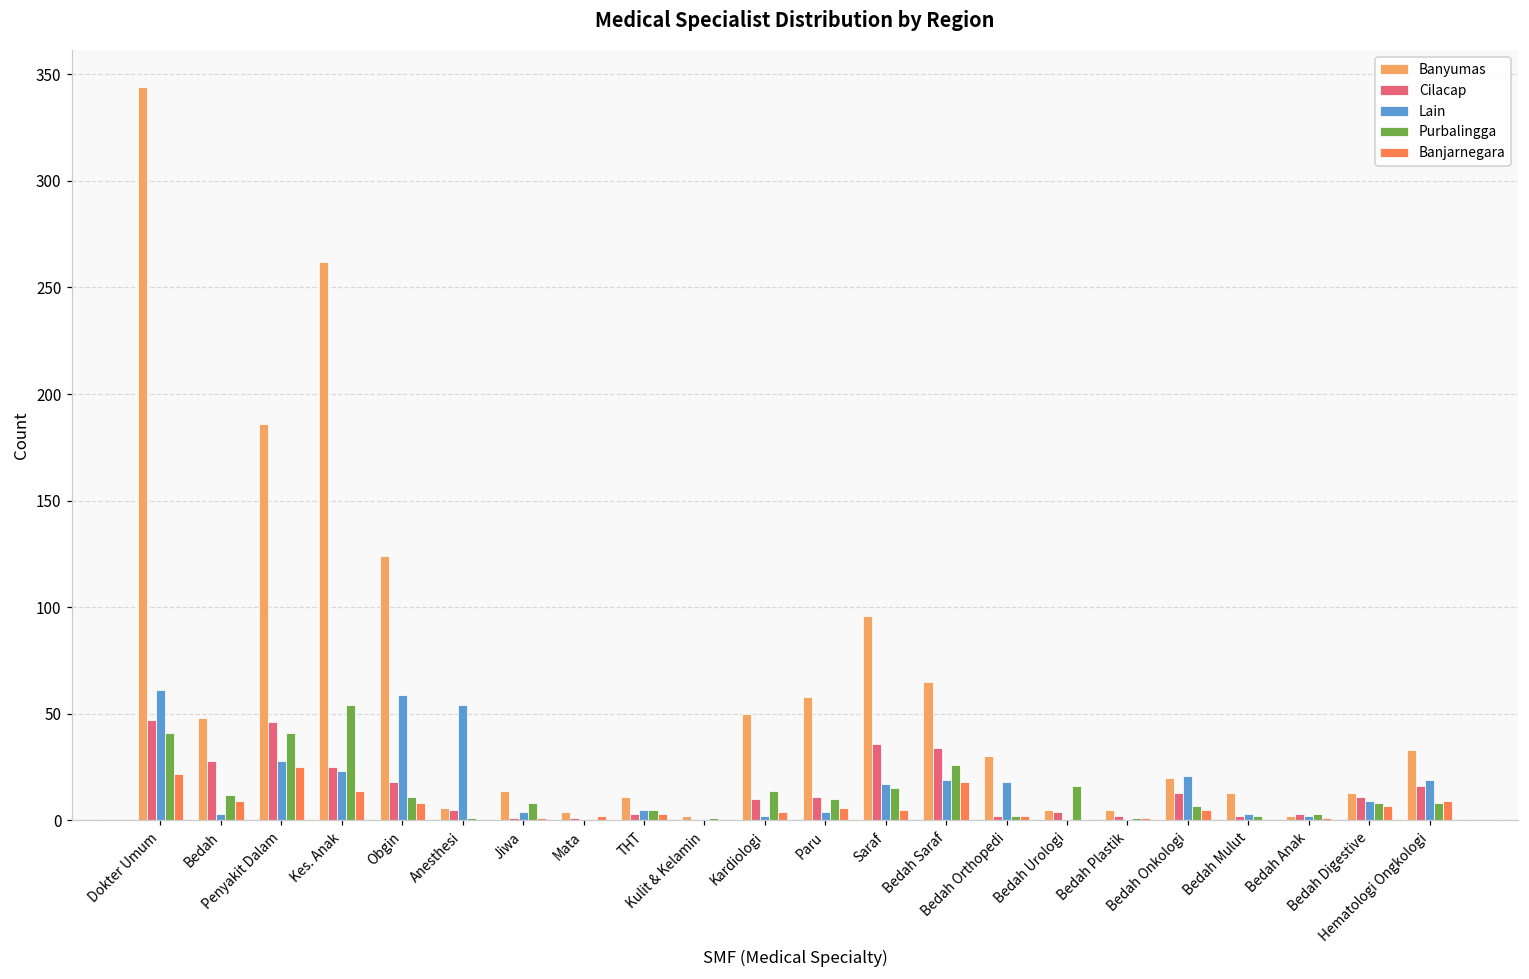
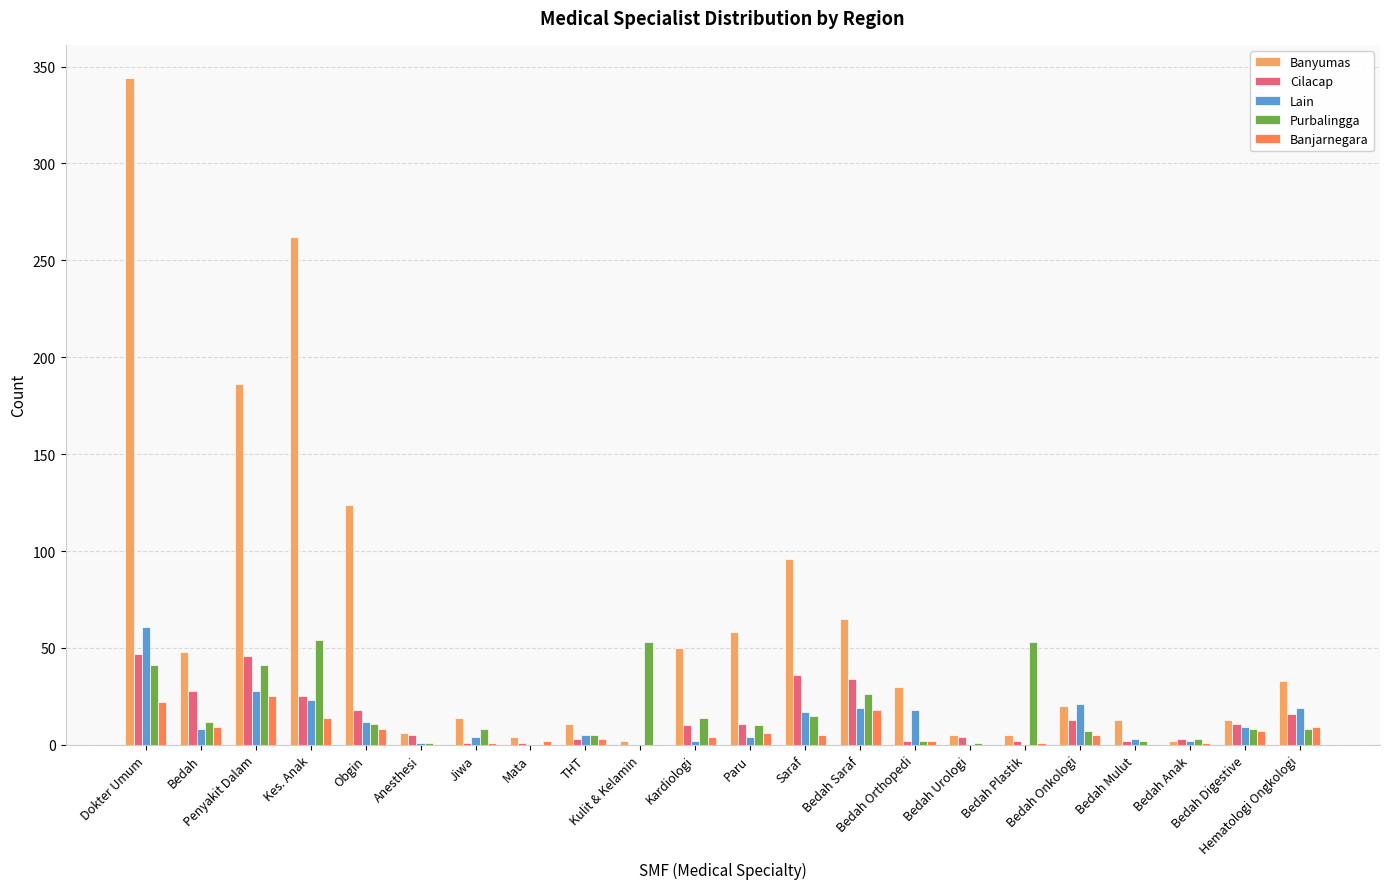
Lain, Bedah: 3 -> 8
Lain, Obgin: 59 -> 12
Lain, Anesthesi: 54 -> 1
Purbalingga, Kulit & Kelamin: 1 -> 53
Purbalingga, Bedah Urologi: 16 -> 1
Purbalingga, Bedah Plastik: 1 -> 53
